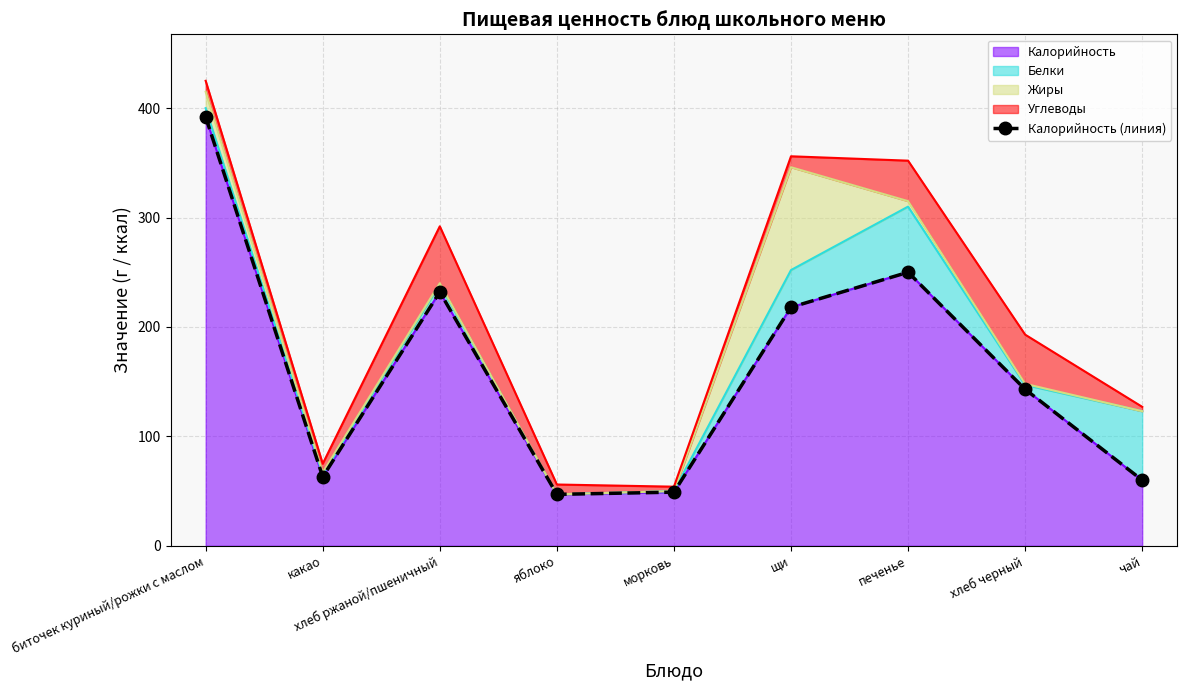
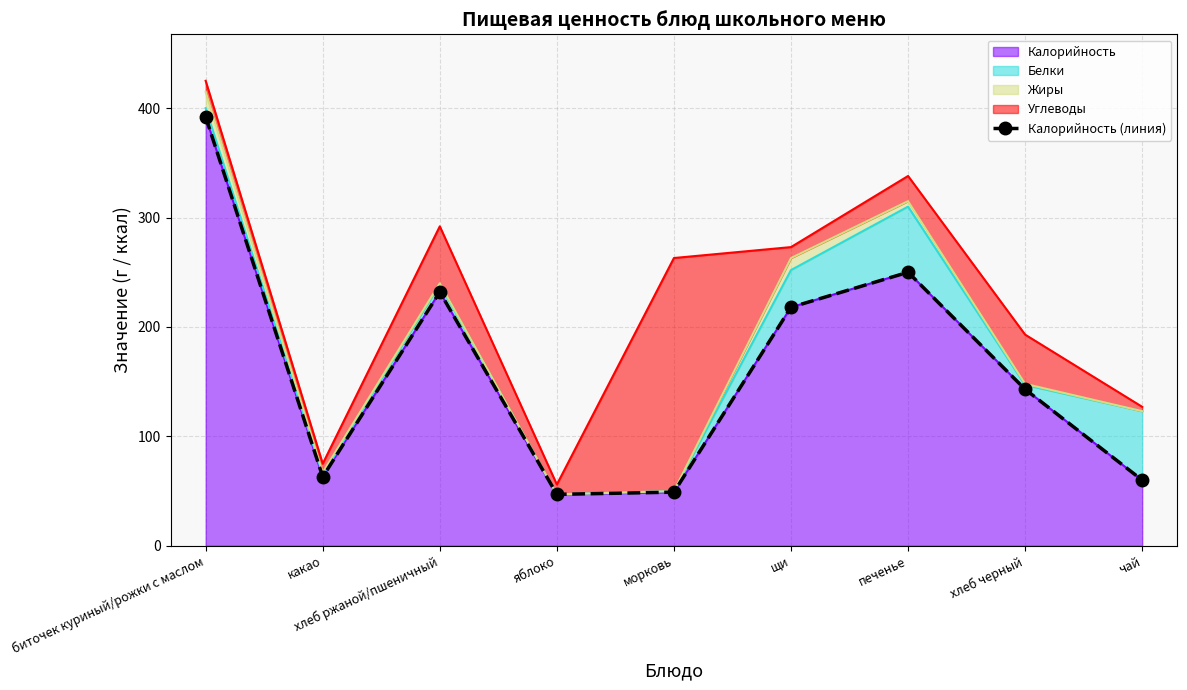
Углеводы, морковь: 4 -> 213
Жиры, щи: 94 -> 11
Углеводы, печенье: 37 -> 23
